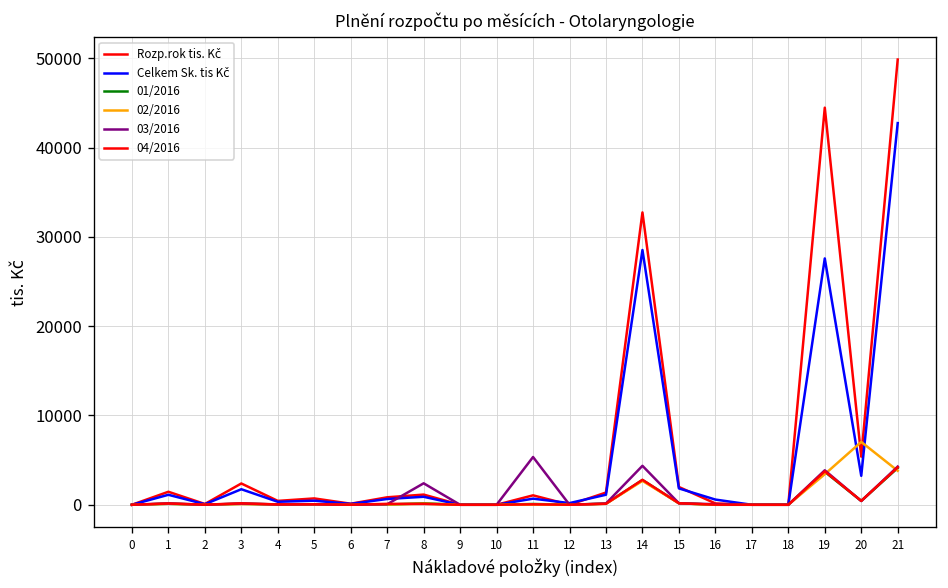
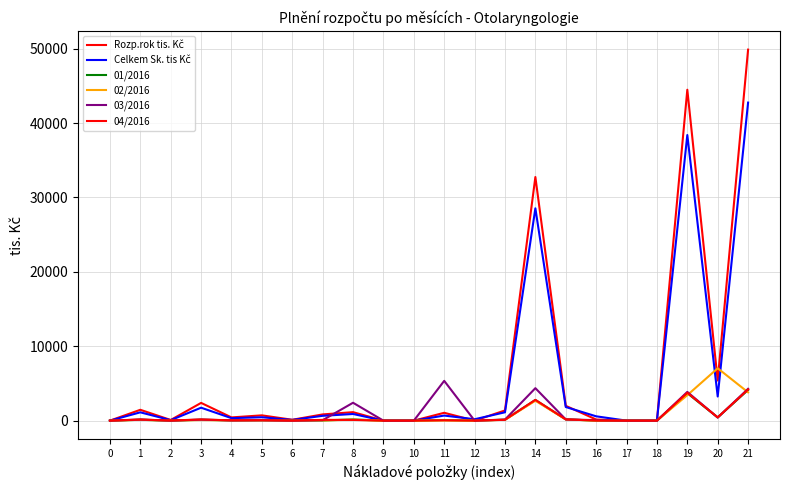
Celkem Sk. tis Kč, 19: 28000 -> 38000
